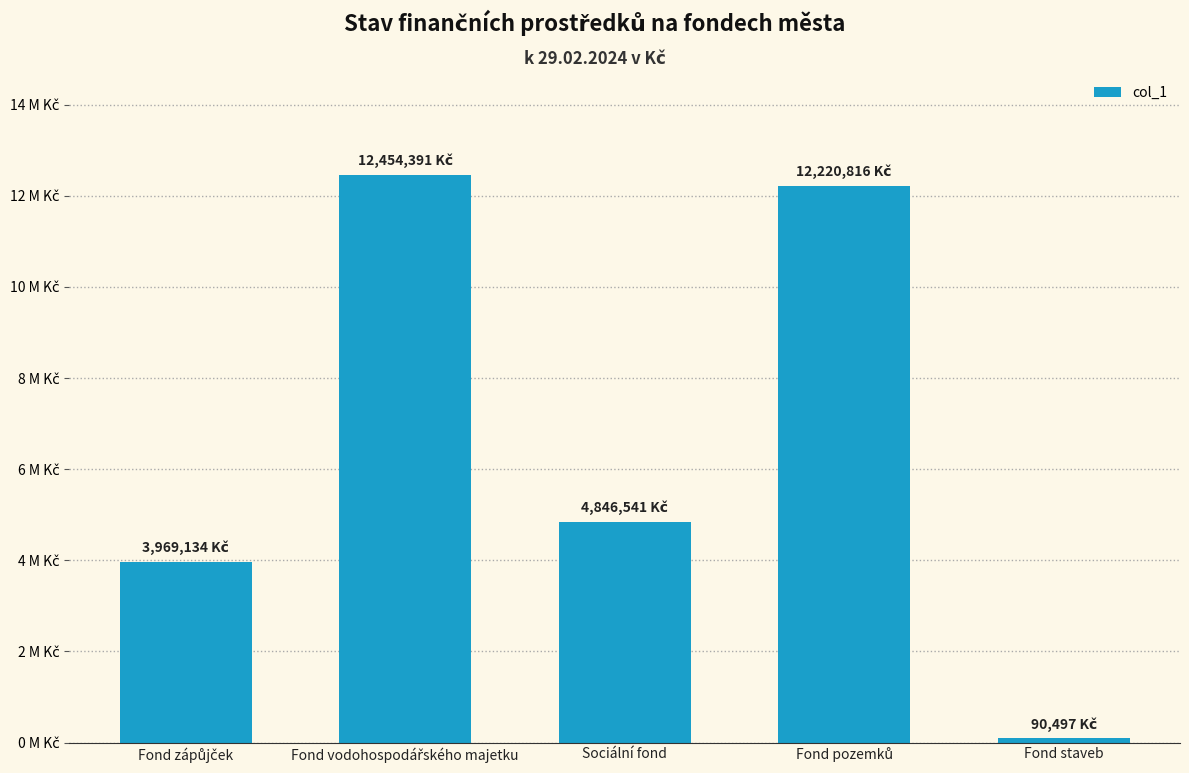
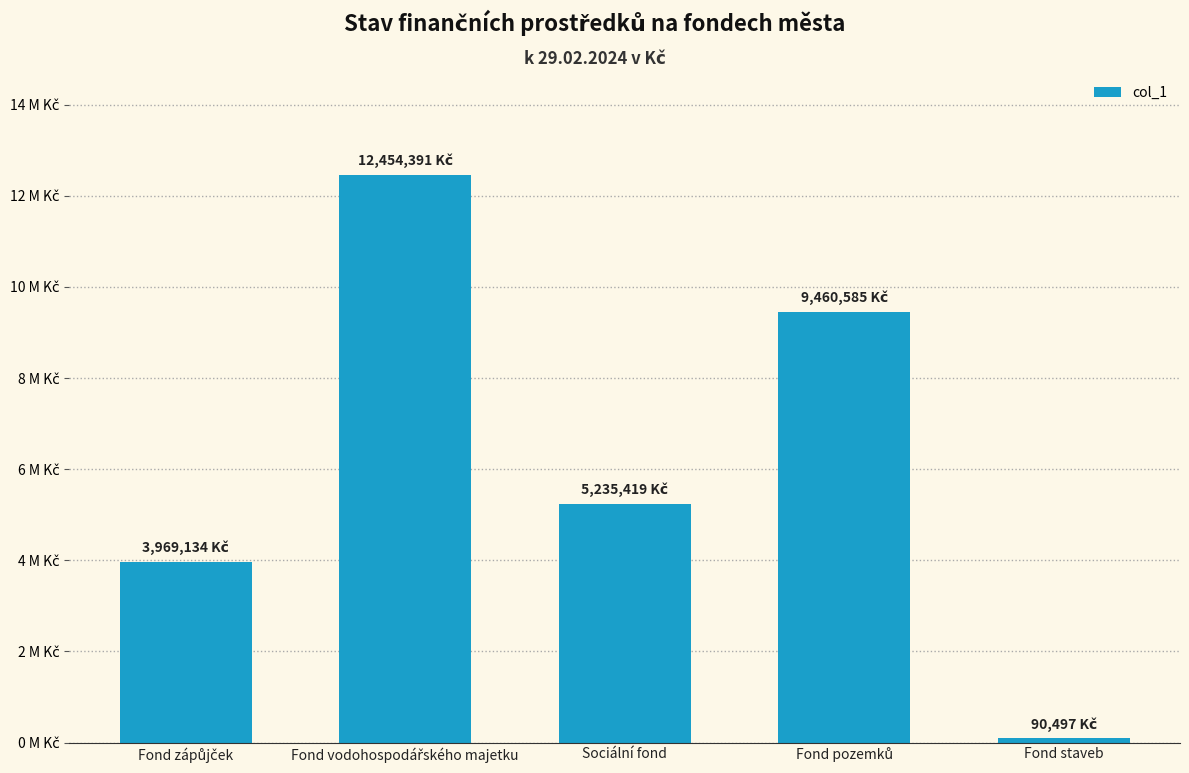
Sociální fond: 4,846,541 -> 5,235,419
Fond pozemků: 12,220,816 -> 9,460,585
